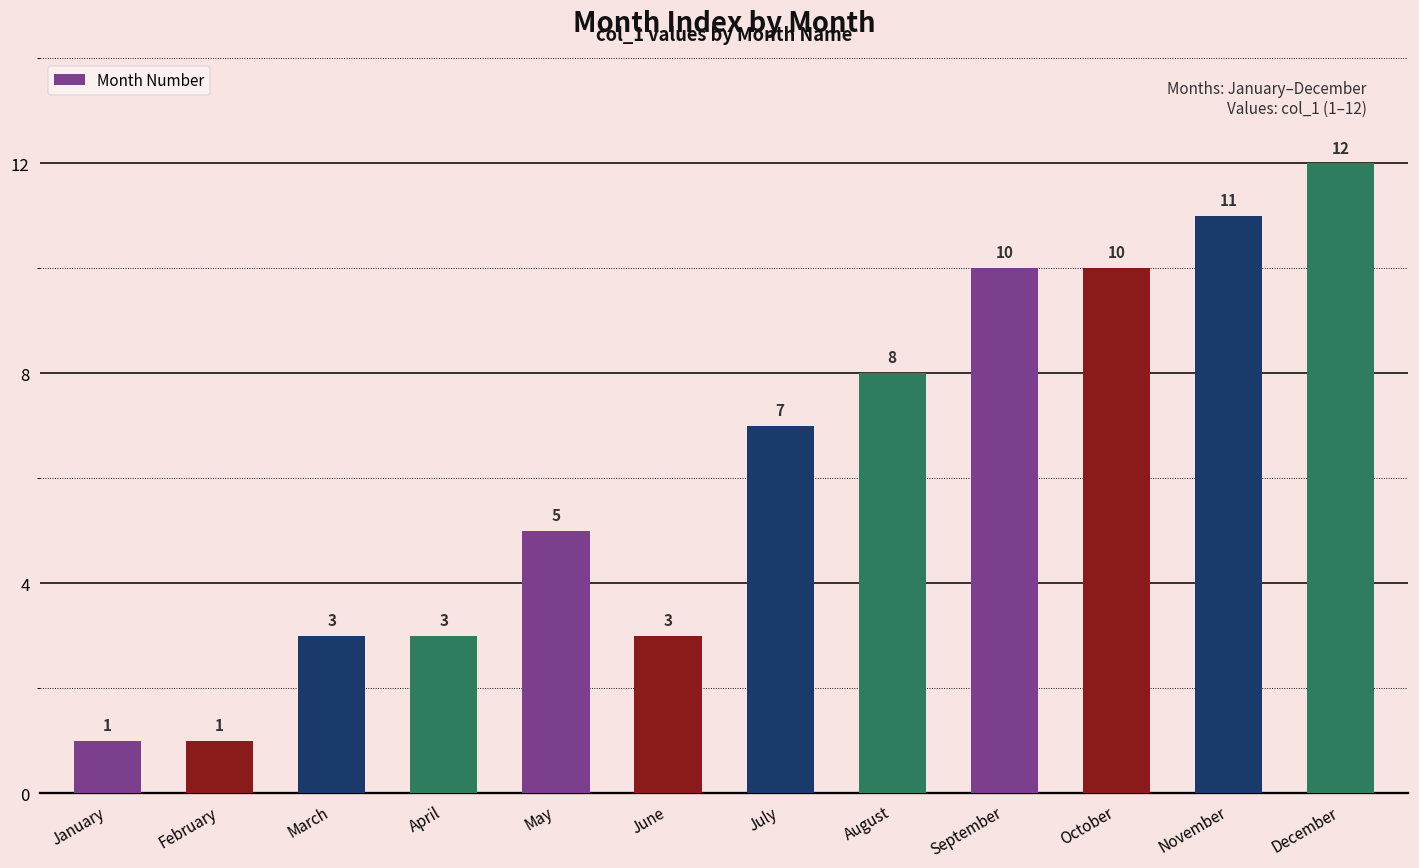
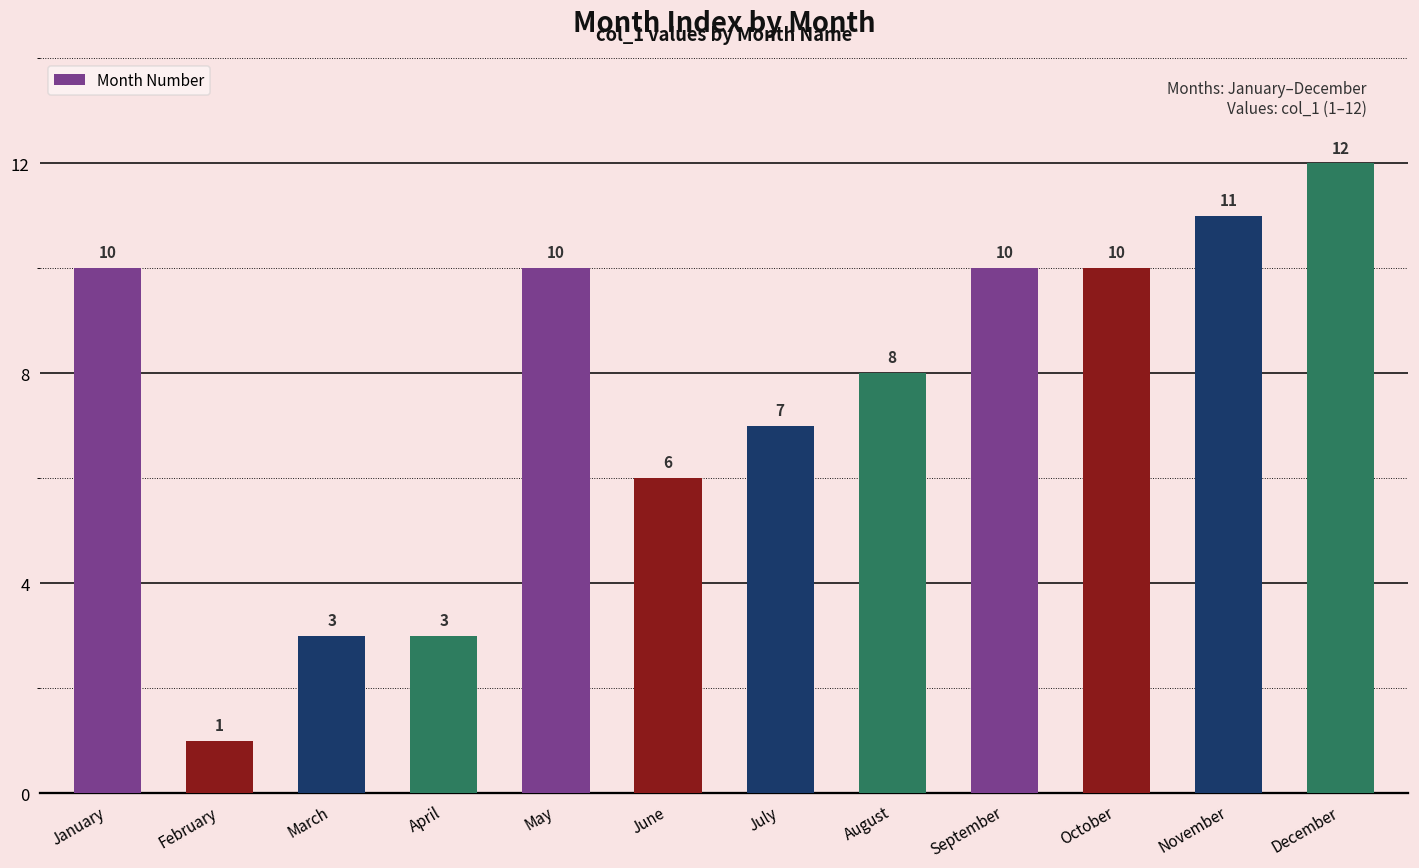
January: 1 -> 10
May: 5 -> 10
June: 3 -> 6
